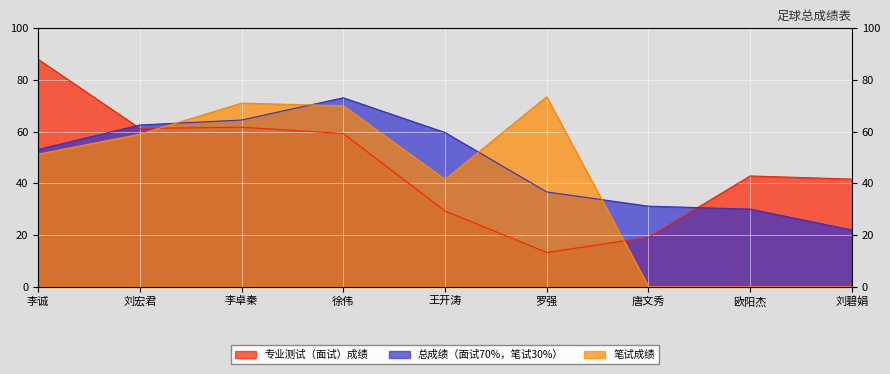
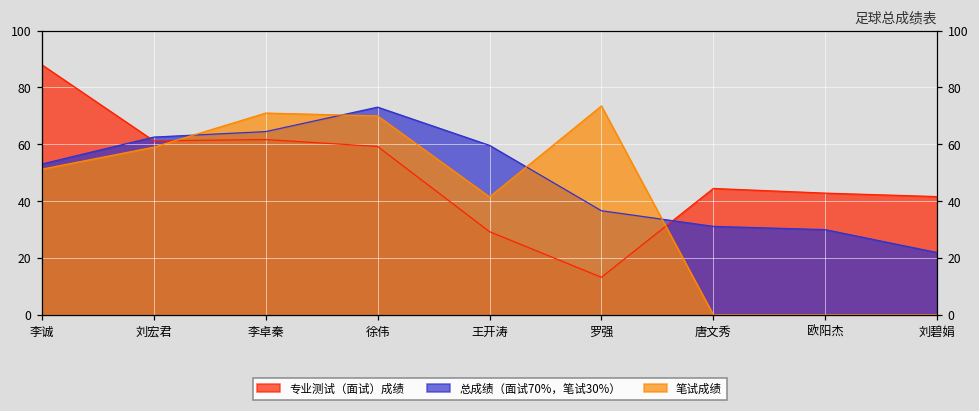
专业测试（面试）成绩, 唐文秀: 19 -> 44
